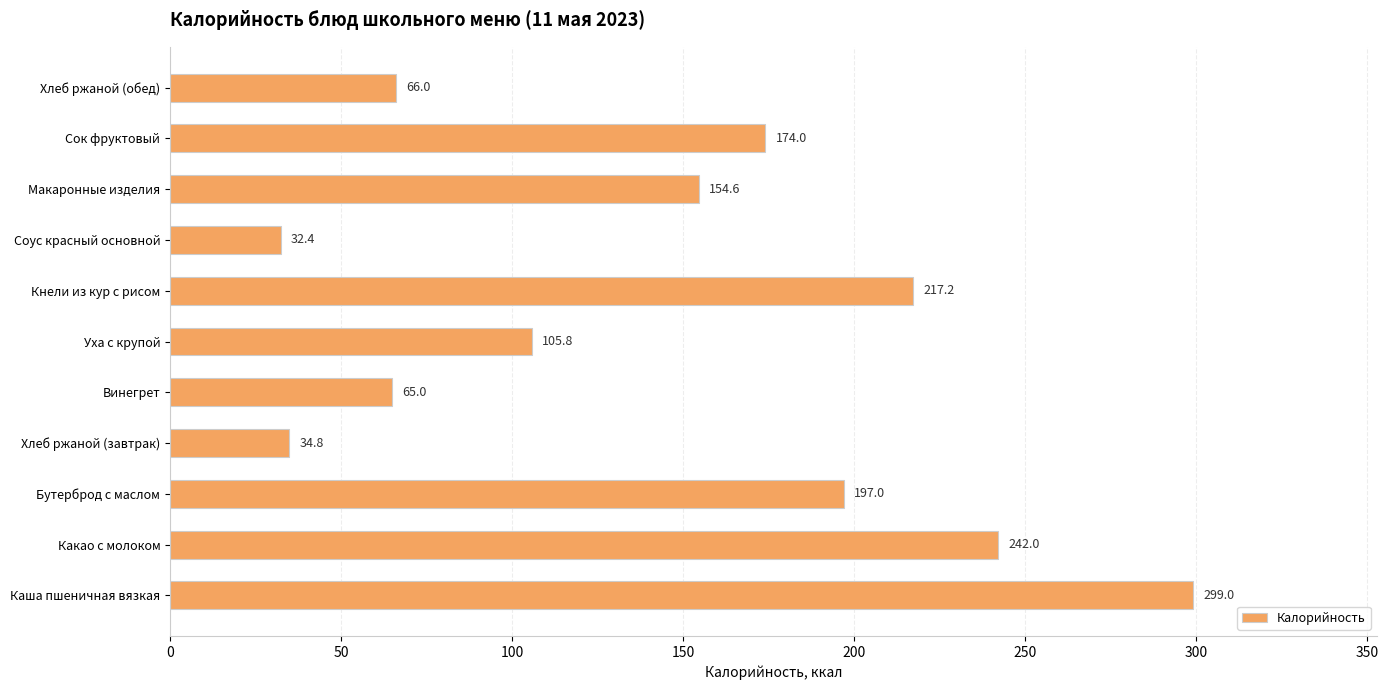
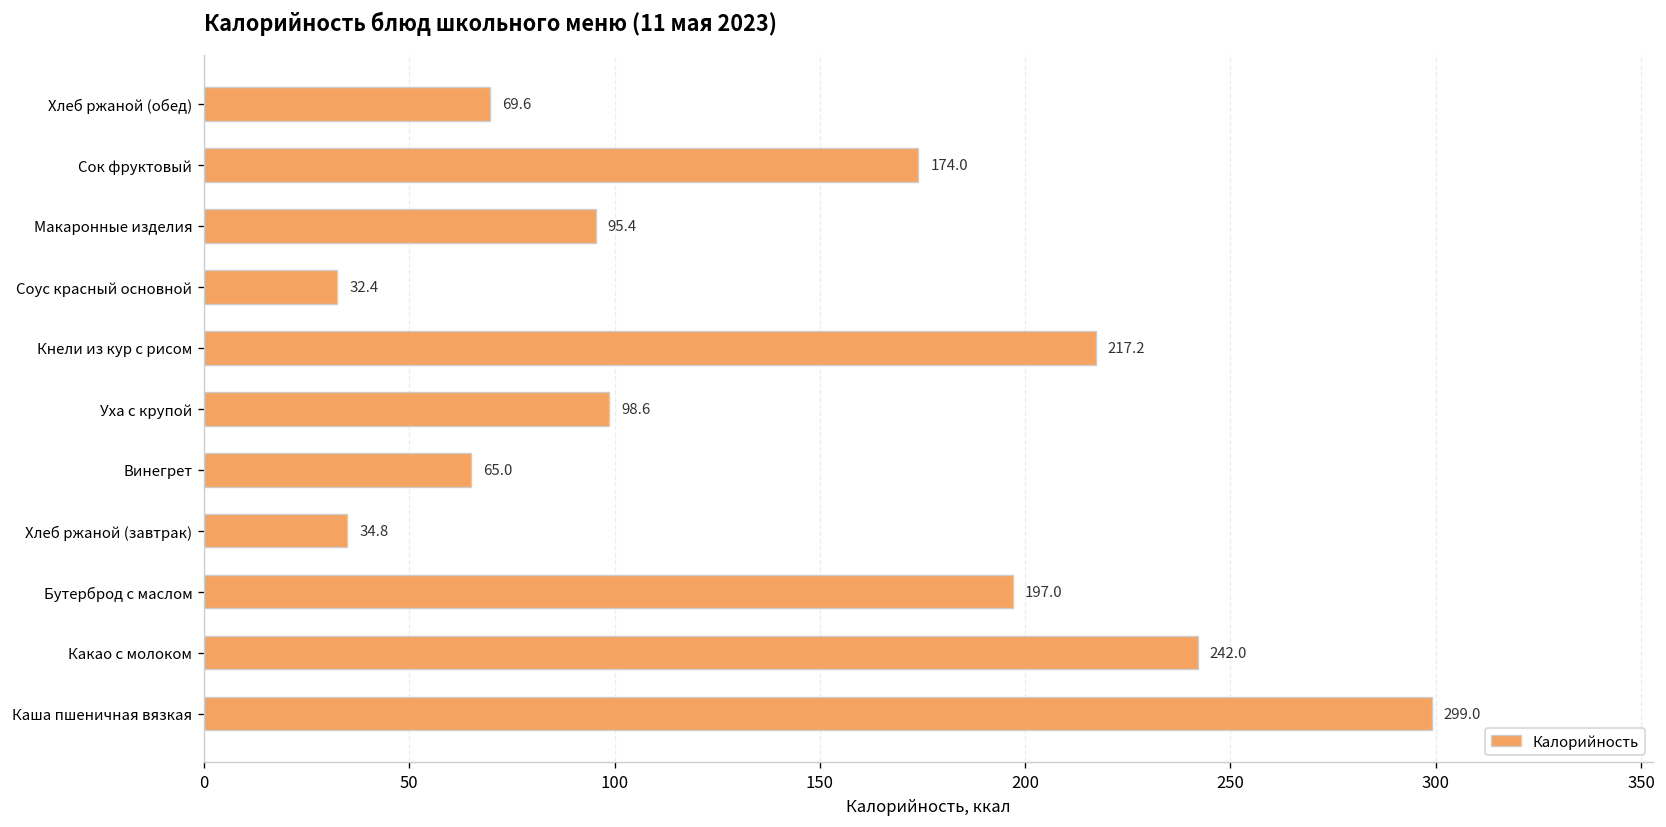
Хлеб ржаной (обед): 66.0 -> 69.6
Макаронные изделия: 154.6 -> 95.4
Уха с крупой: 105.8 -> 98.6
